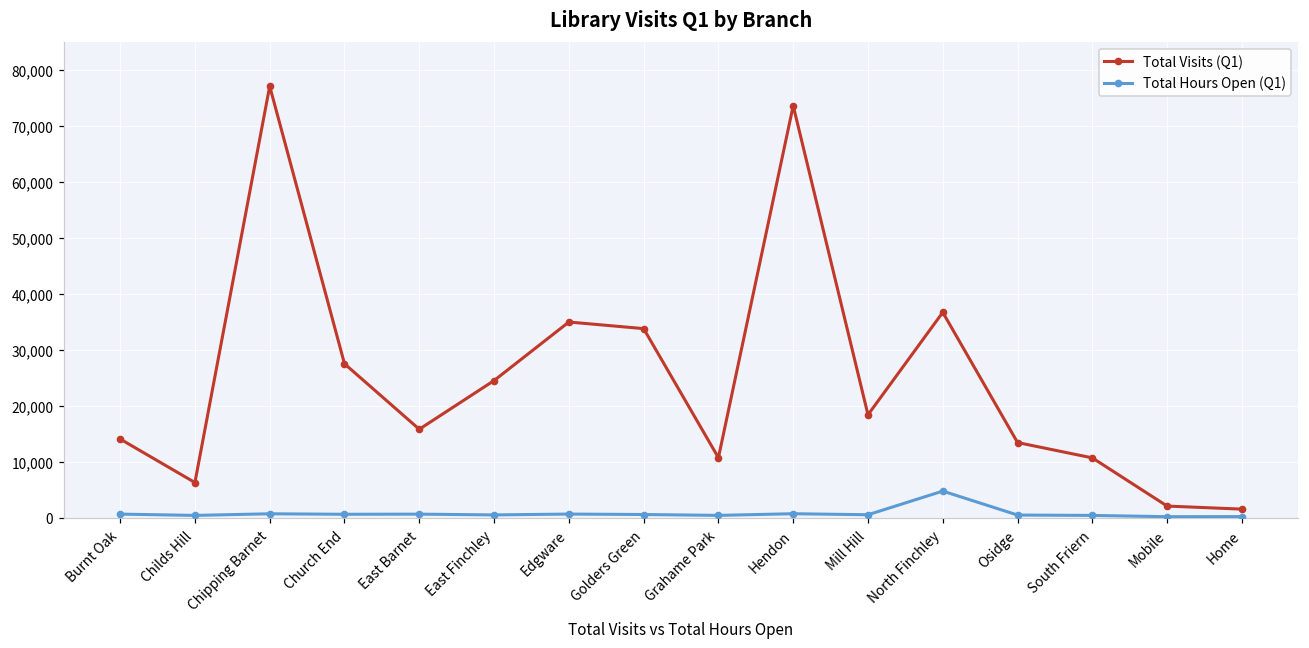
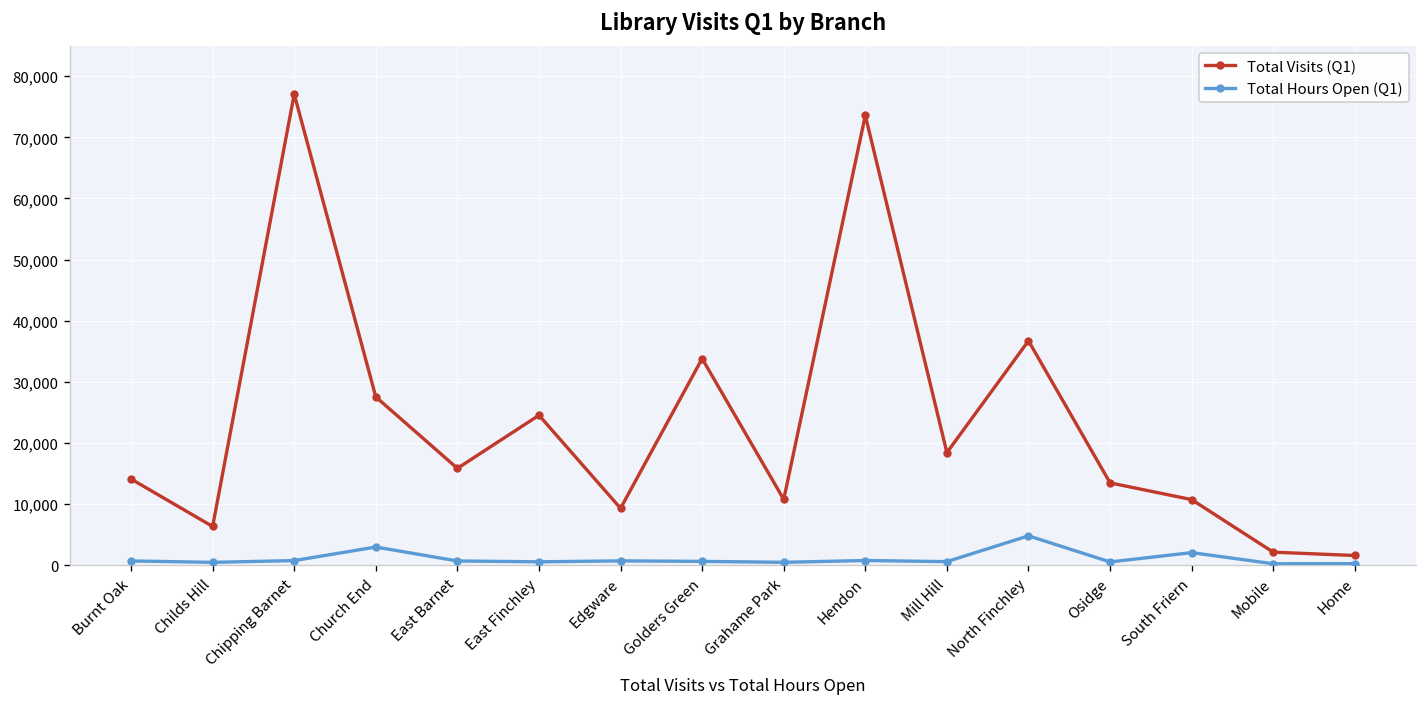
Total Hours Open (Q1), Church End: 1,000 -> 3,000
Total Visits (Q1), Edgware: 35,000 -> 9,000
Total Hours Open (Q1), South Friern: 0 -> 2,000
